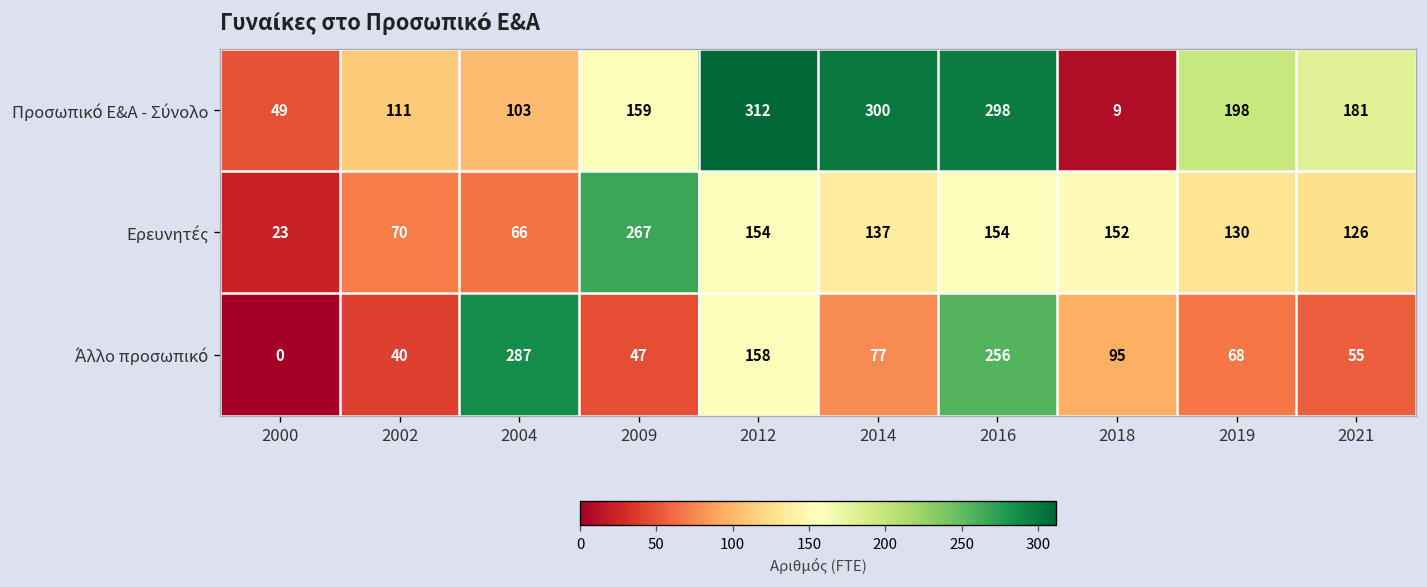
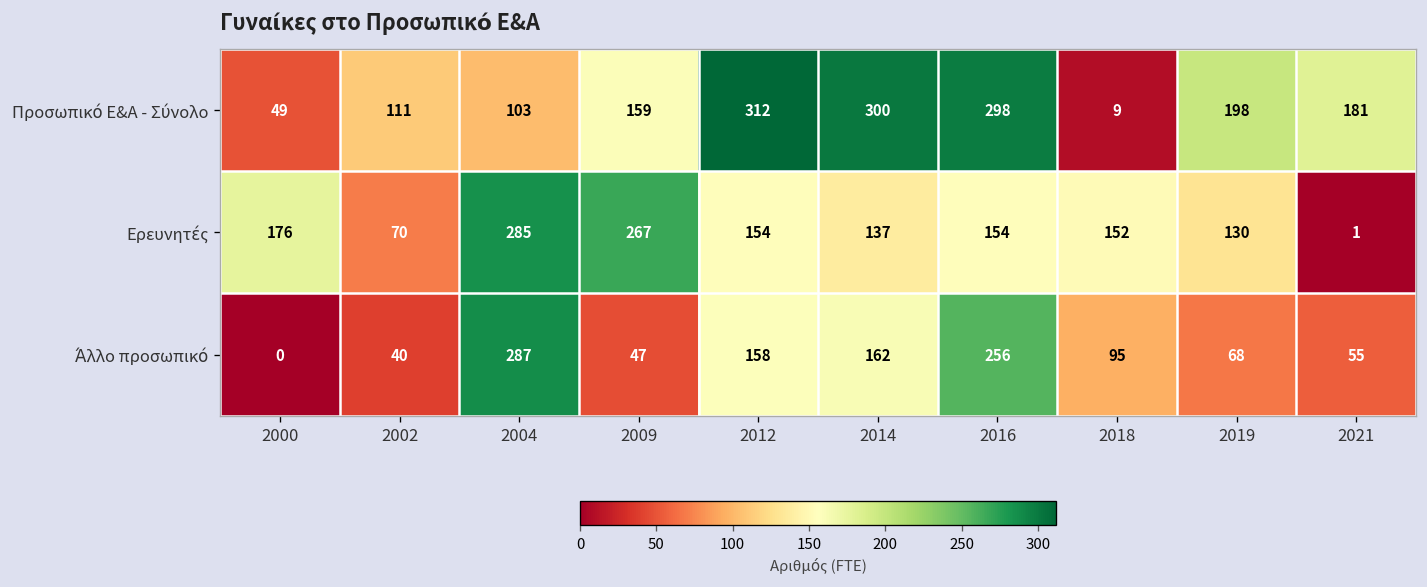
Ερευνητές, 2000: 23 -> 176
Ερευνητές, 2004: 66 -> 285
Ερευνητές, 2021: 126 -> 1
Άλλο προσωπικό, 2014: 77 -> 162
